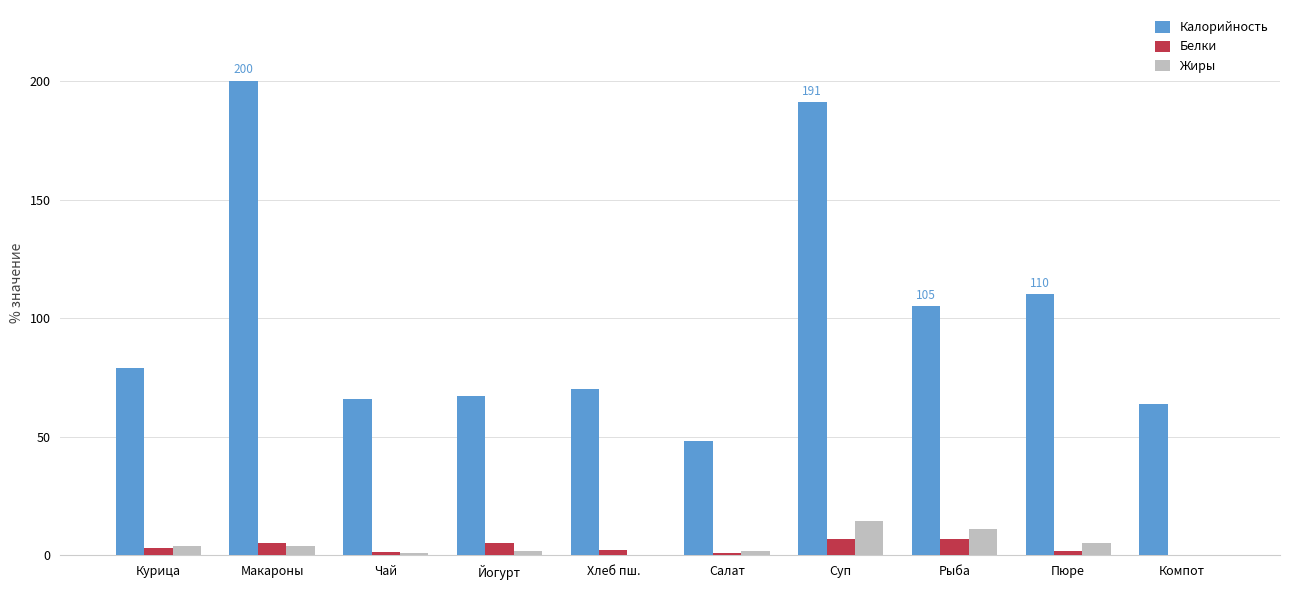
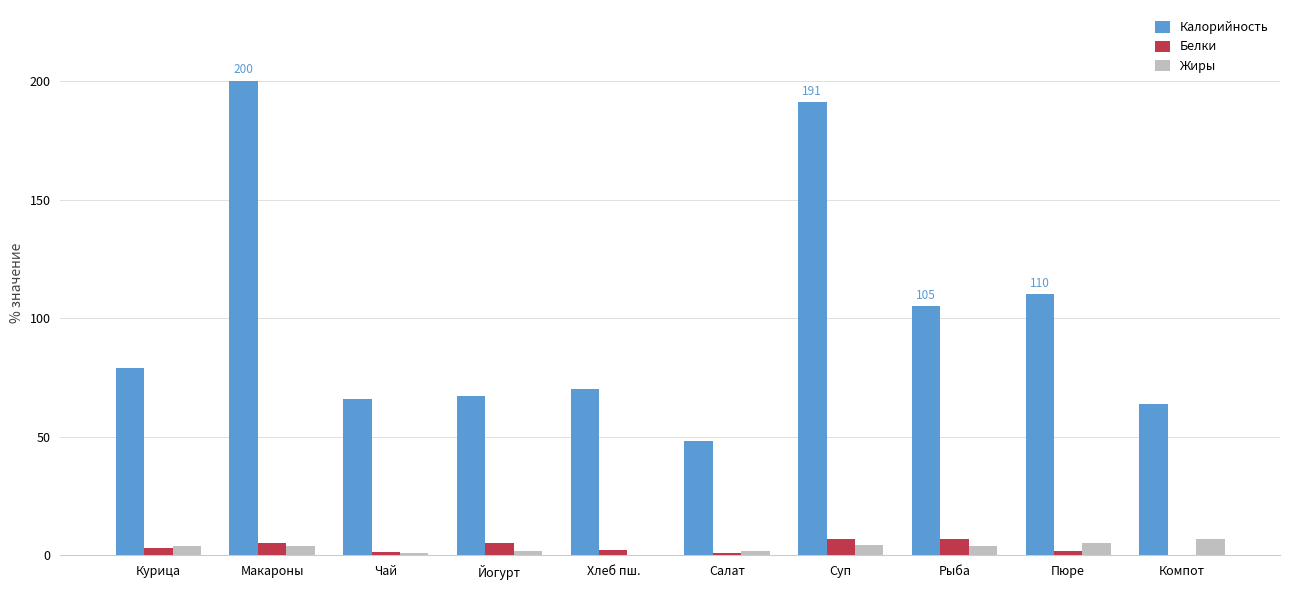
Жиры, Суп: 14 -> 5
Жиры, Рыба: 11 -> 4
Жиры, Компот: 0 -> 7
